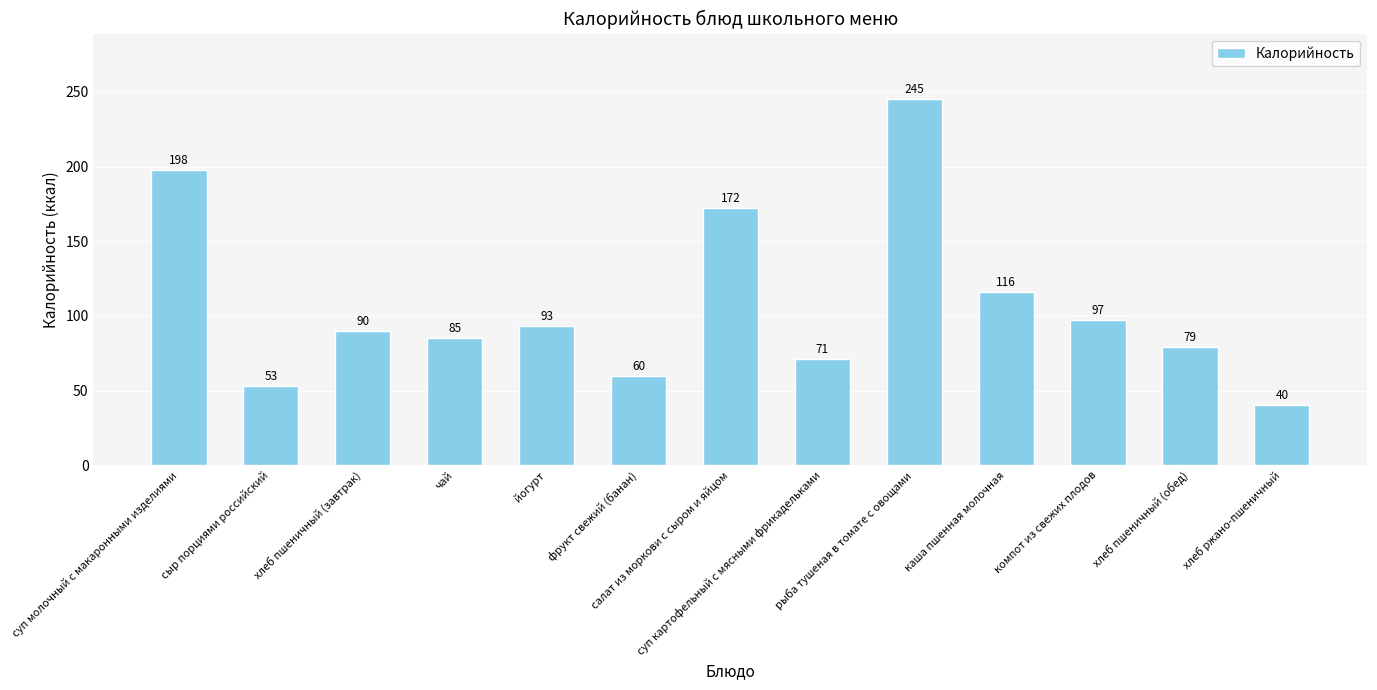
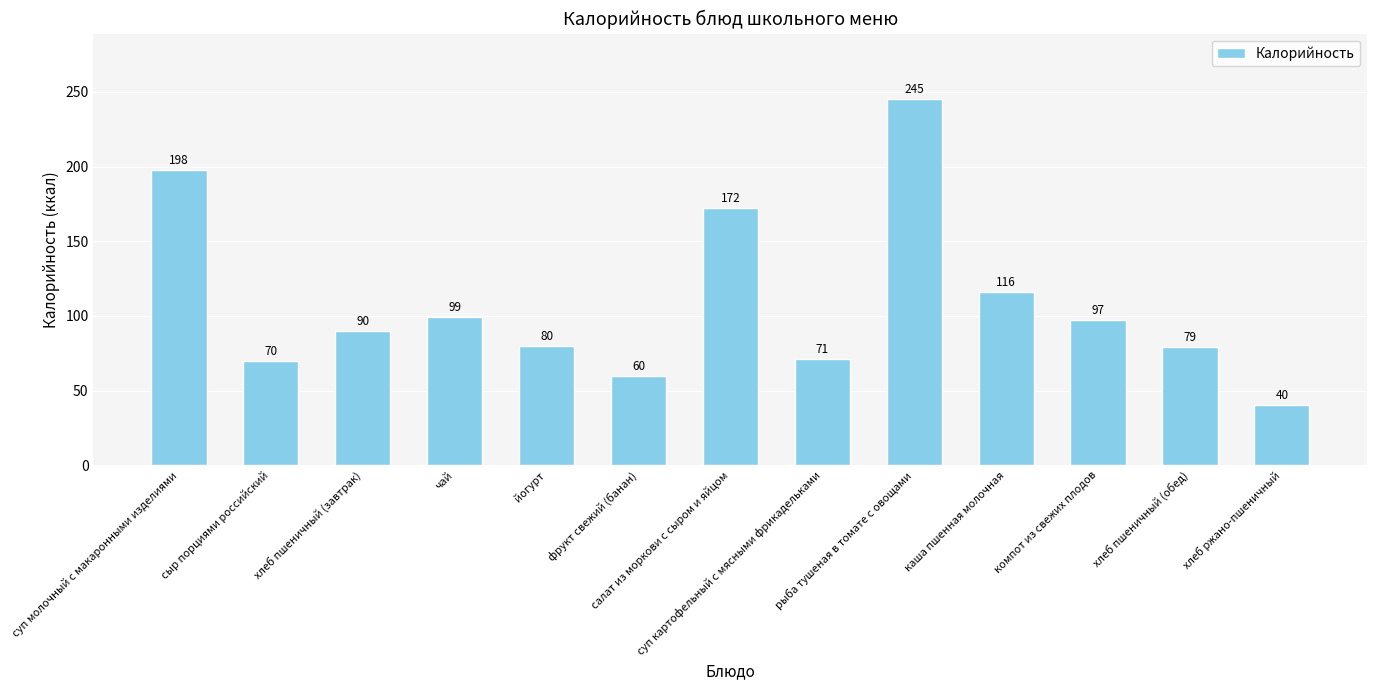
сыр порциями российский: 53 -> 70
чай: 85 -> 99
йогурт: 93 -> 80
